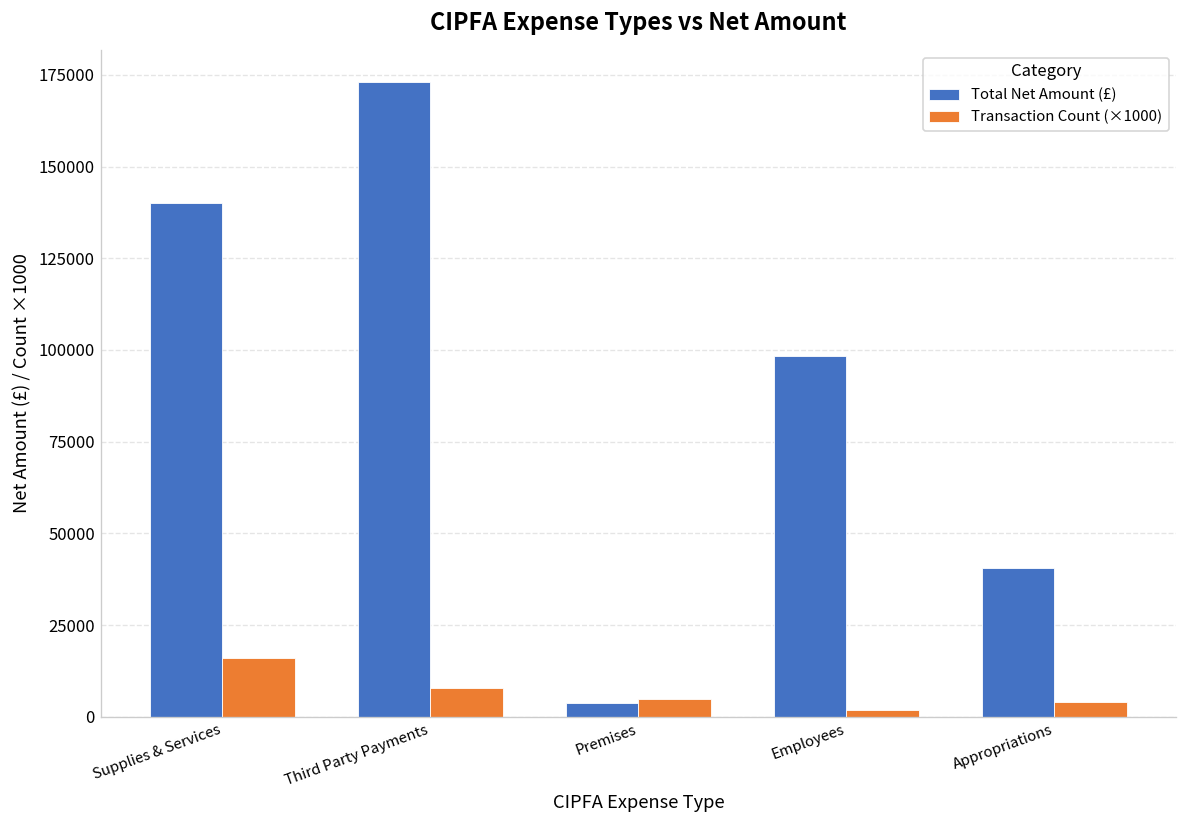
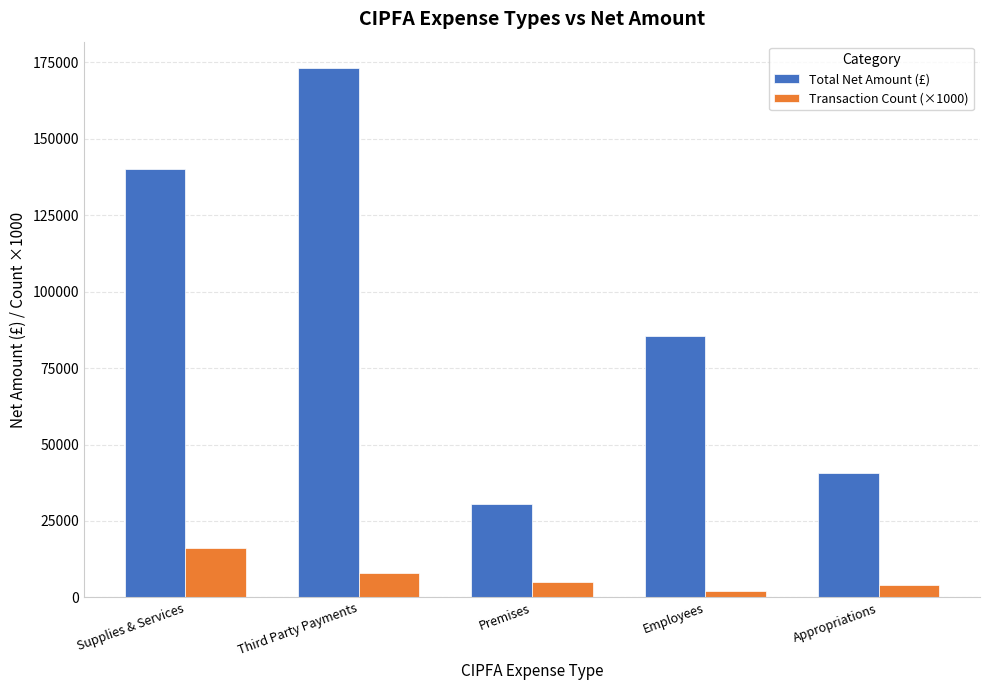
Total Net Amount (£), Premises: 4000 -> 30000
Total Net Amount (£), Employees: 98000 -> 85000
